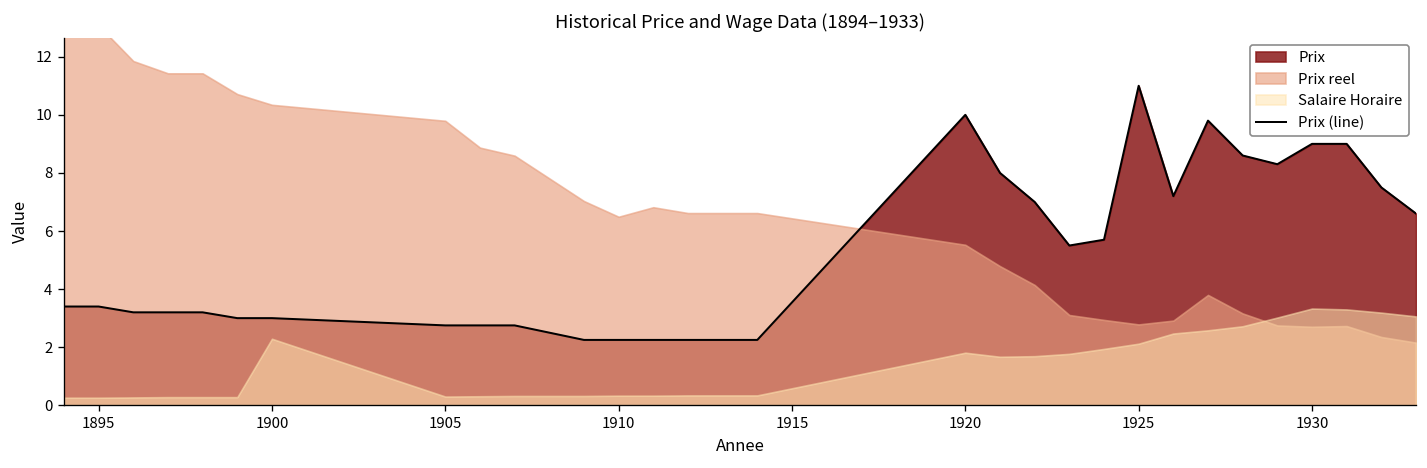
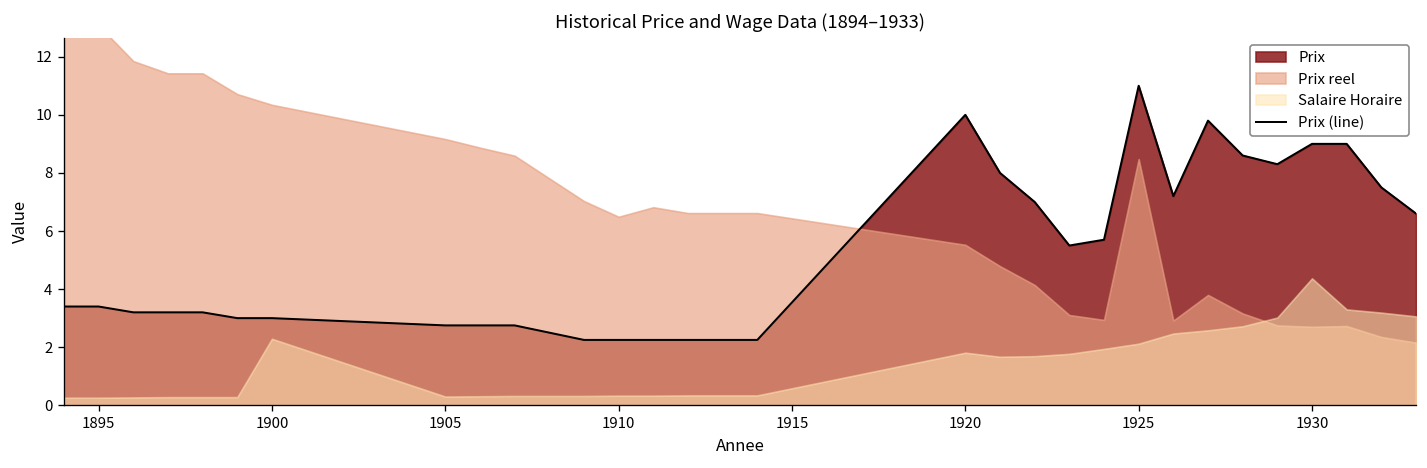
Prix reel, 1905: 9.8 -> 9.2
Prix reel, 1925: 2.8 -> 8.5
Salaire Horaire, 1930: 3.3 -> 4.4
